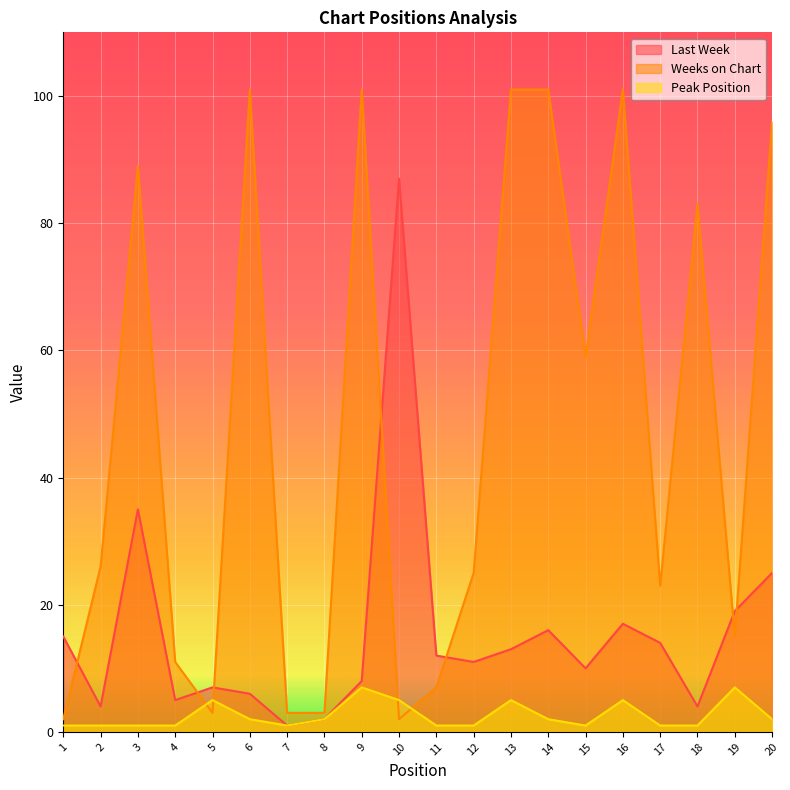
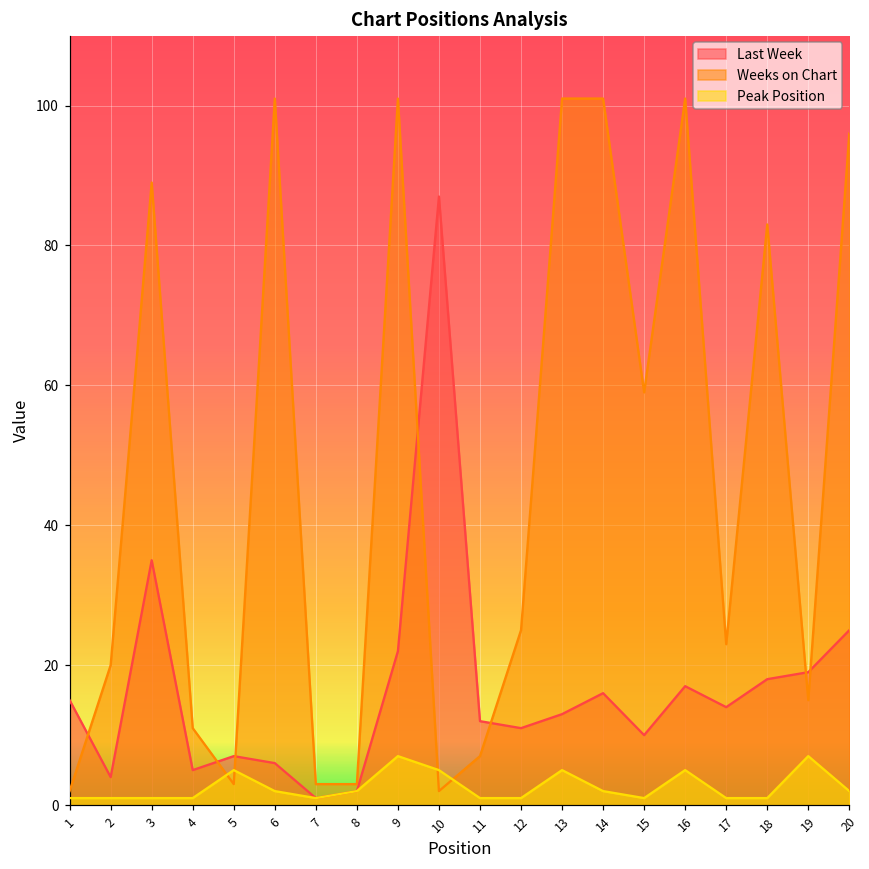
Weeks on Chart, 2: 26 -> 20
Last Week, 9: 8 -> 22
Last Week, 18: 4 -> 18
